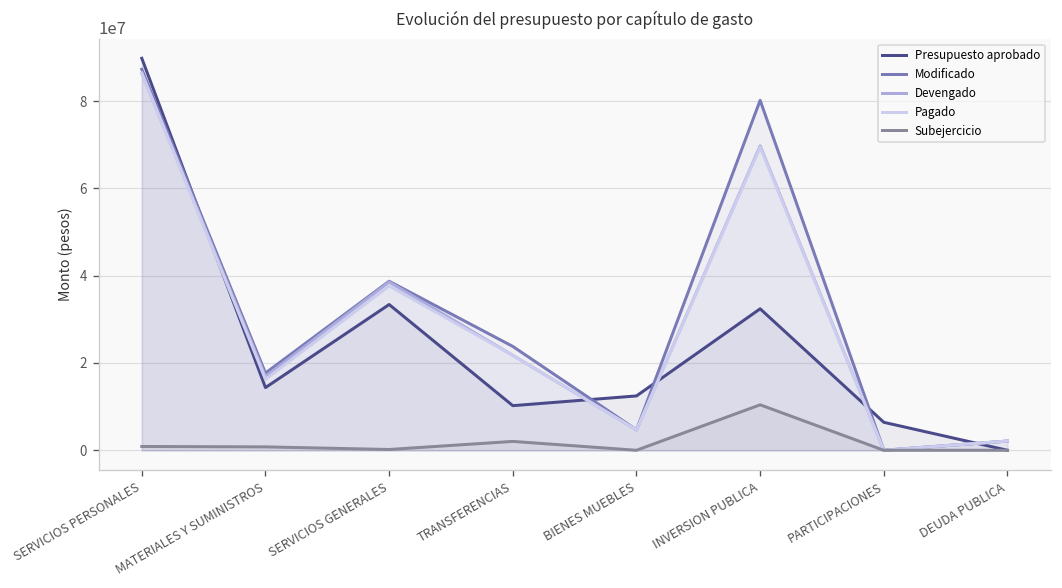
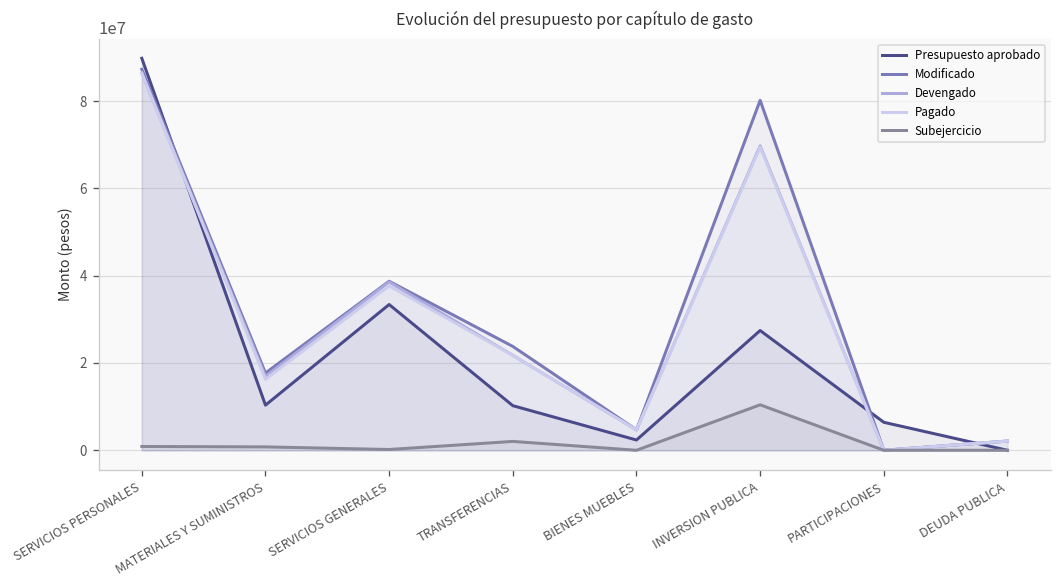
Presupuesto aprobado, MATERIALES Y SUMINISTROS: 14000000 -> 10000000
Presupuesto aprobado, BIENES MUEBLES: 12000000 -> 2000000
Presupuesto aprobado, INVERSION PUBLICA: 32000000 -> 27000000
